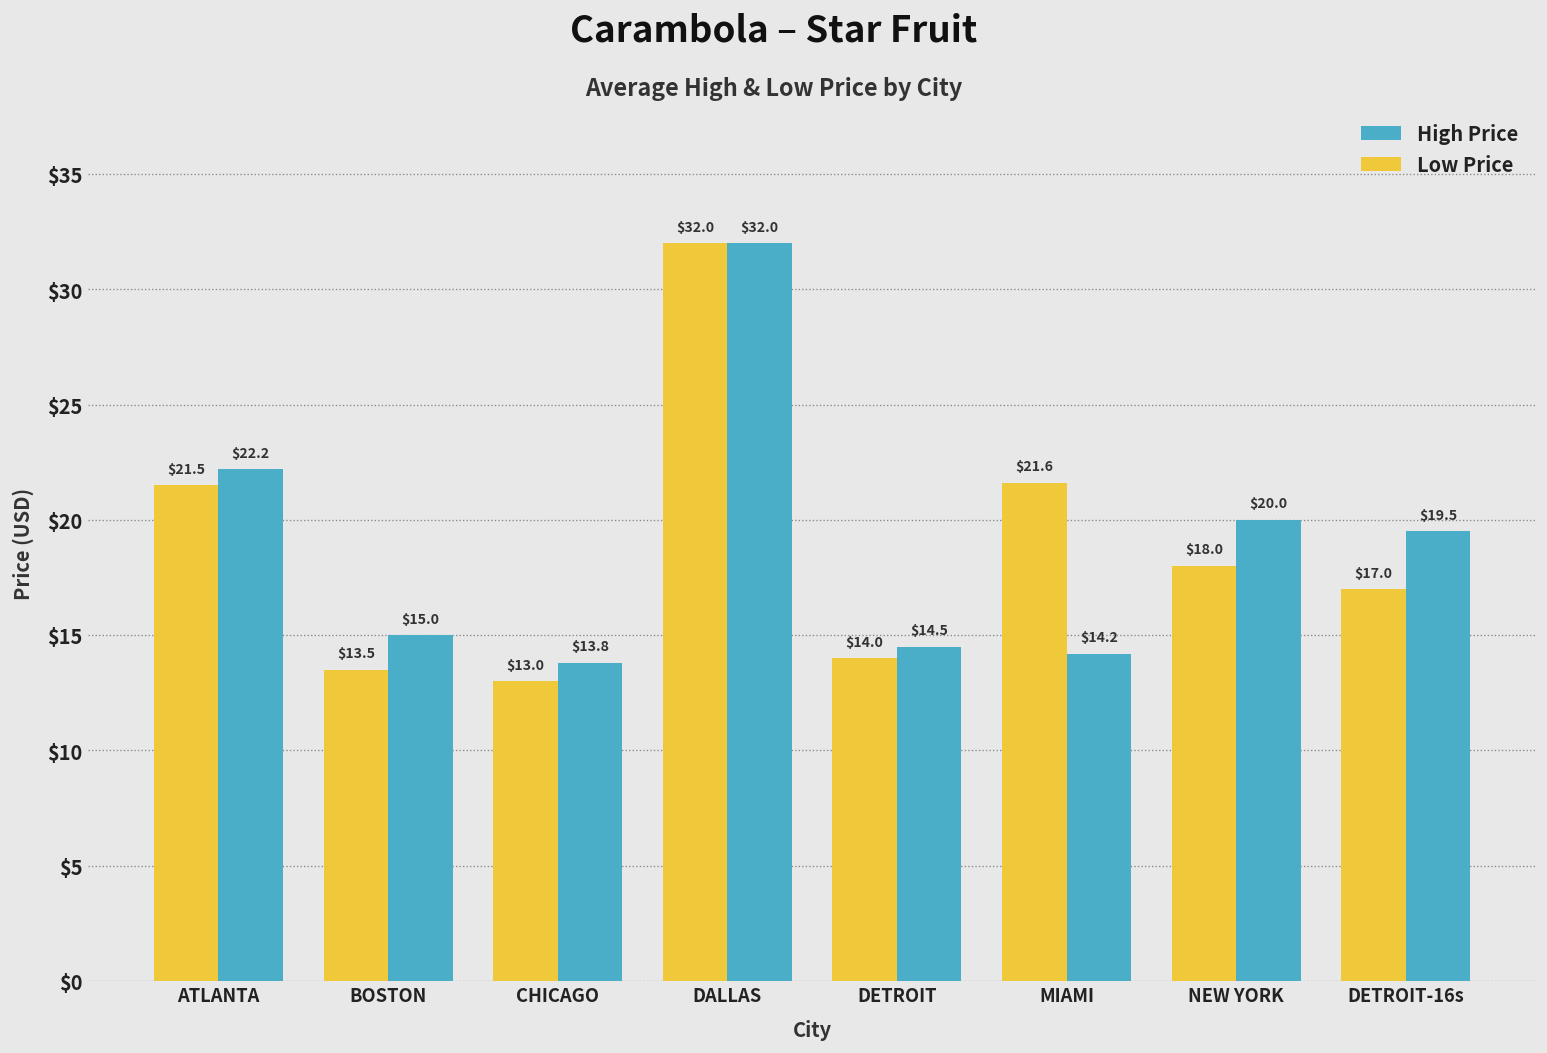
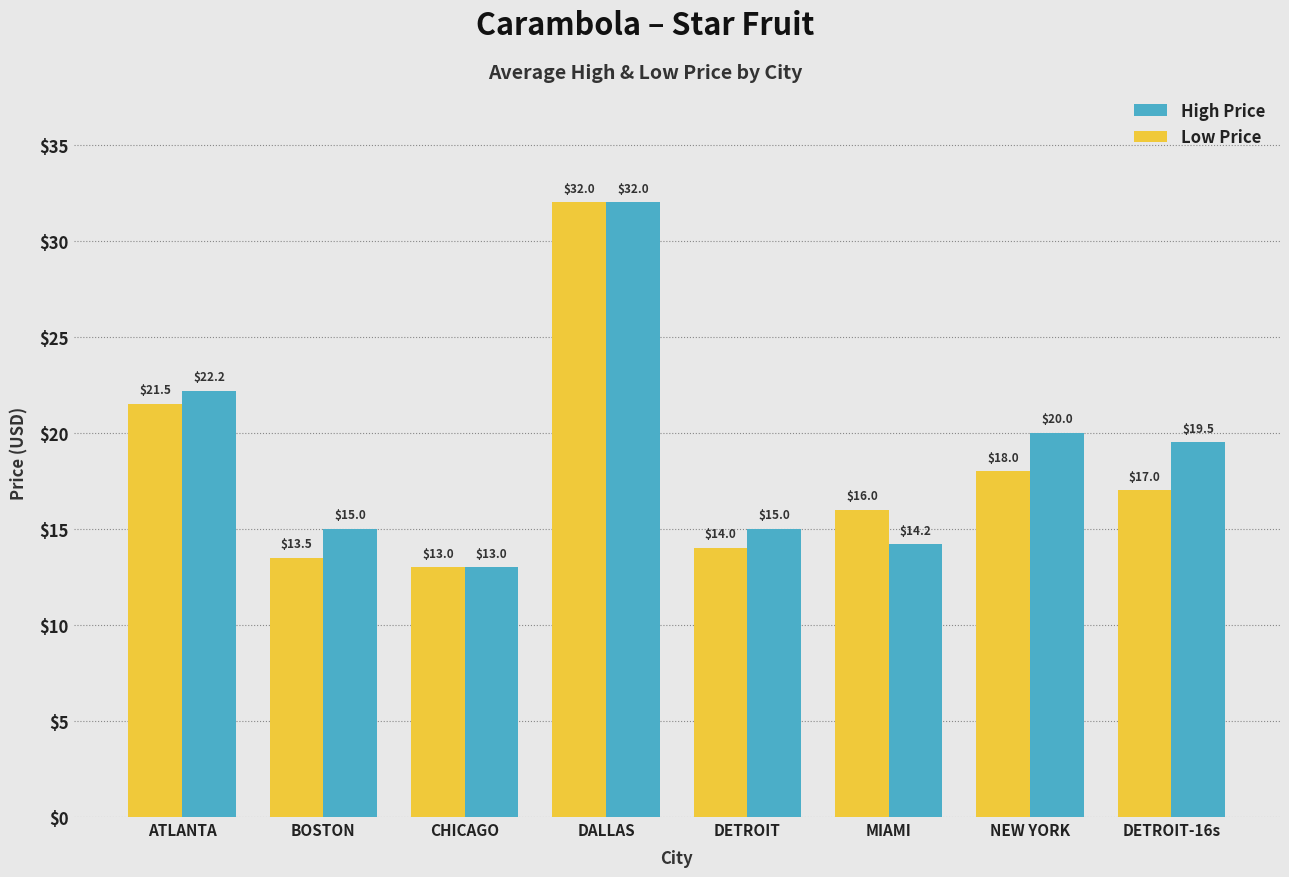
High Price, CHICAGO: $13.8 -> $13.0
High Price, DETROIT: $14.5 -> $15.0
Low Price, MIAMI: $21.6 -> $16.0
